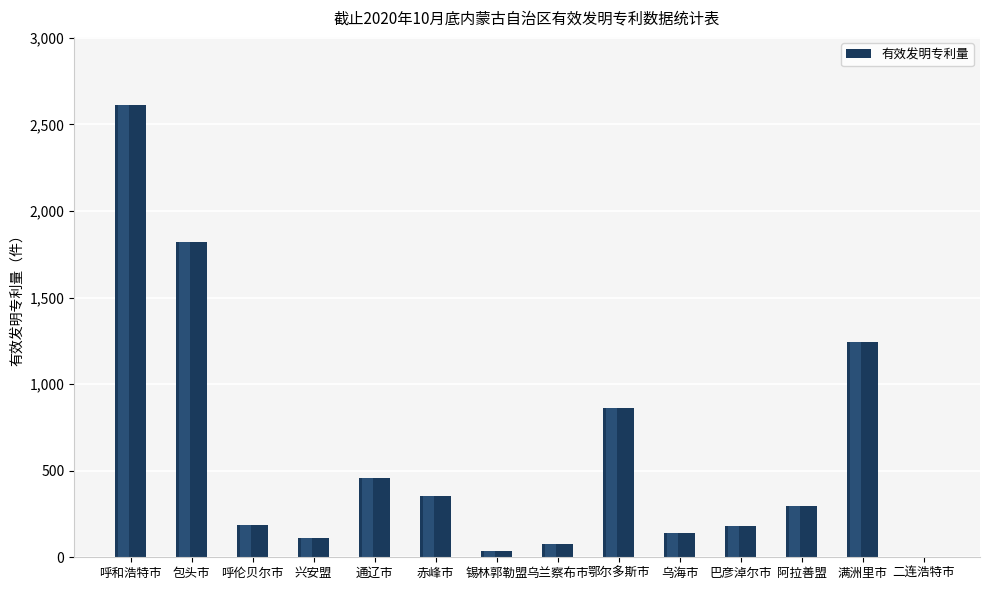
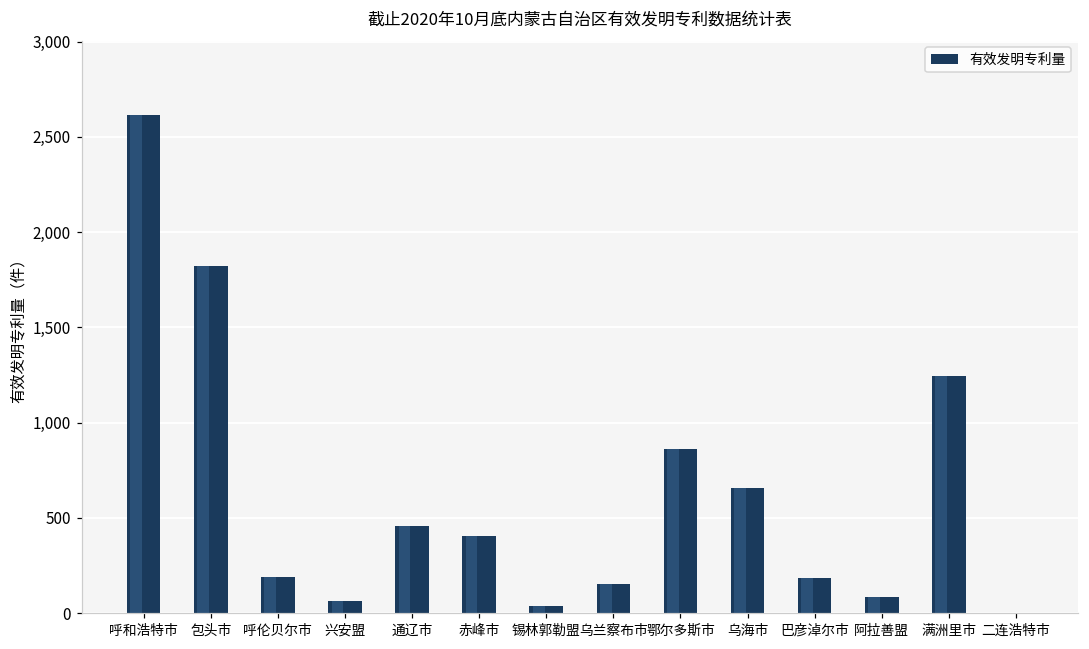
兴安盟: 110 -> 60
赤峰市: 350 -> 410
乌兰察布市: 80 -> 150
乌海市: 140 -> 660
阿拉善盟: 290 -> 80
